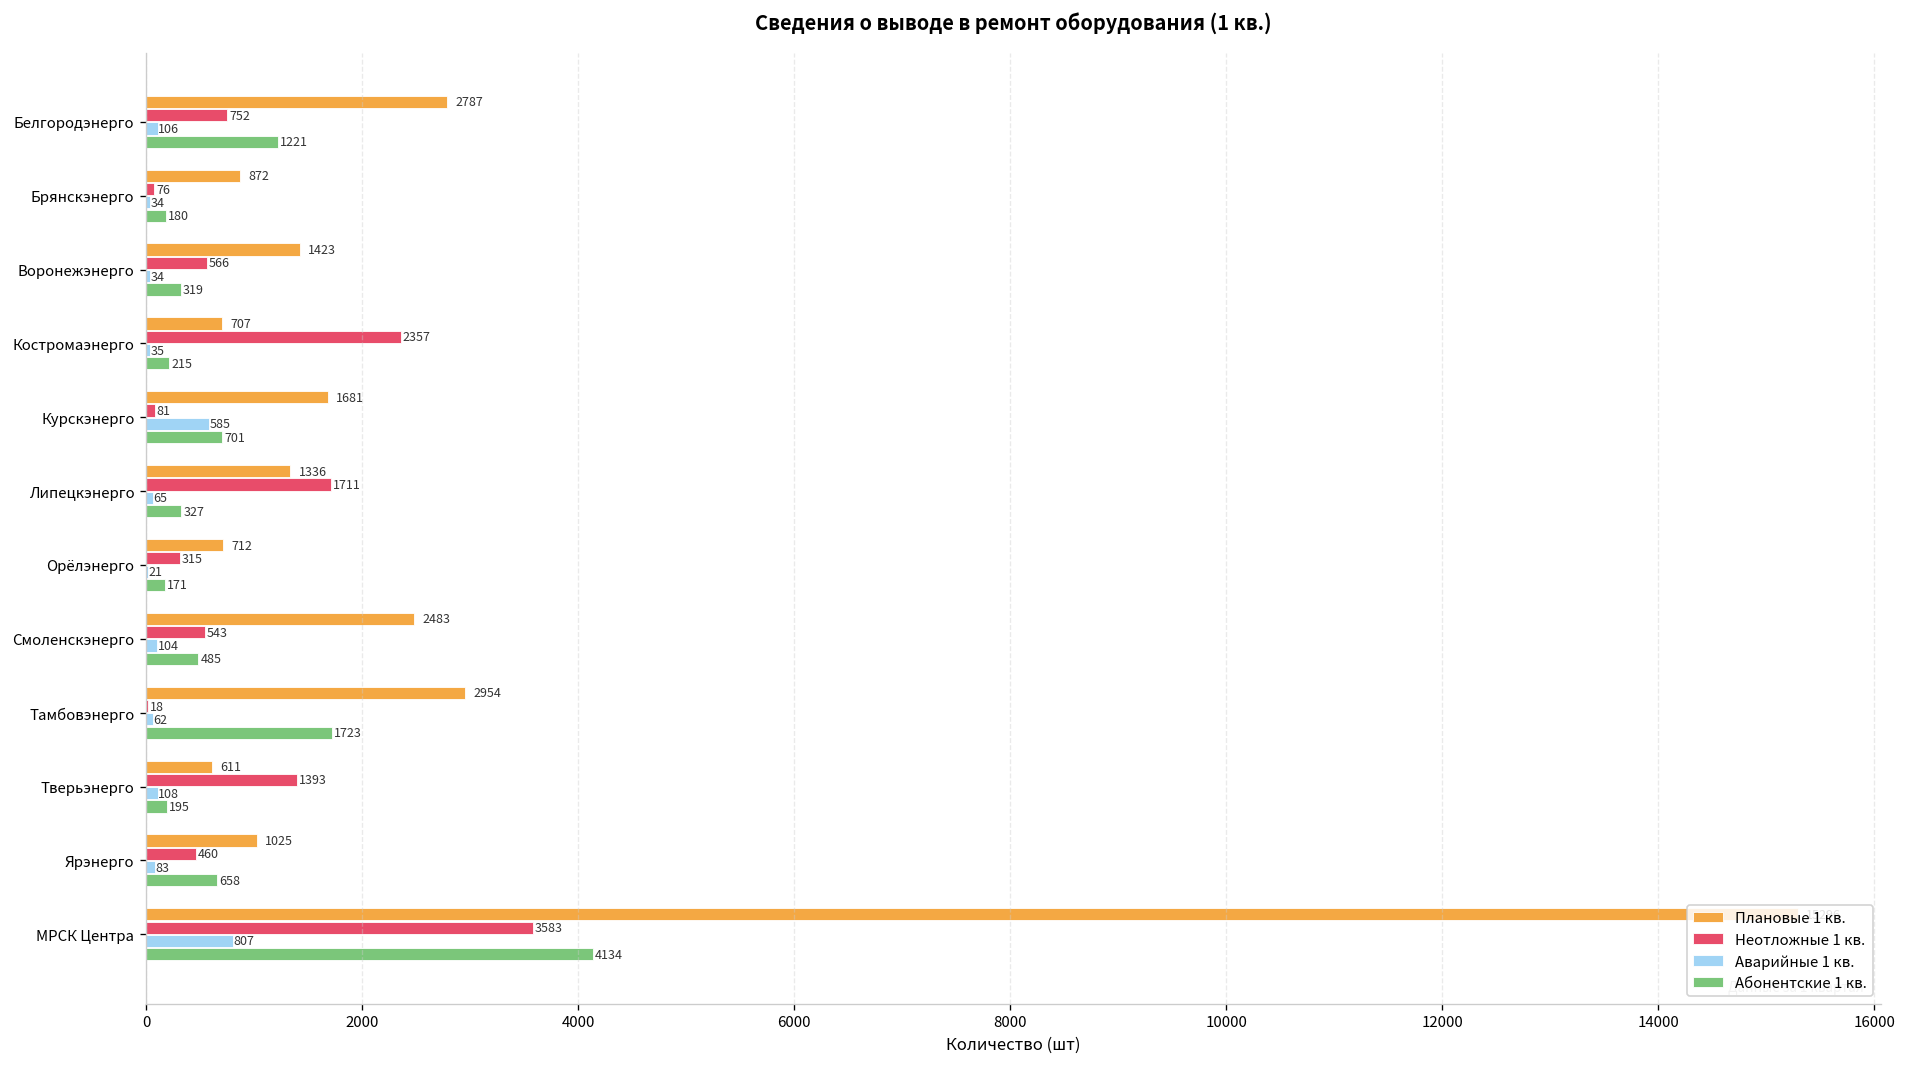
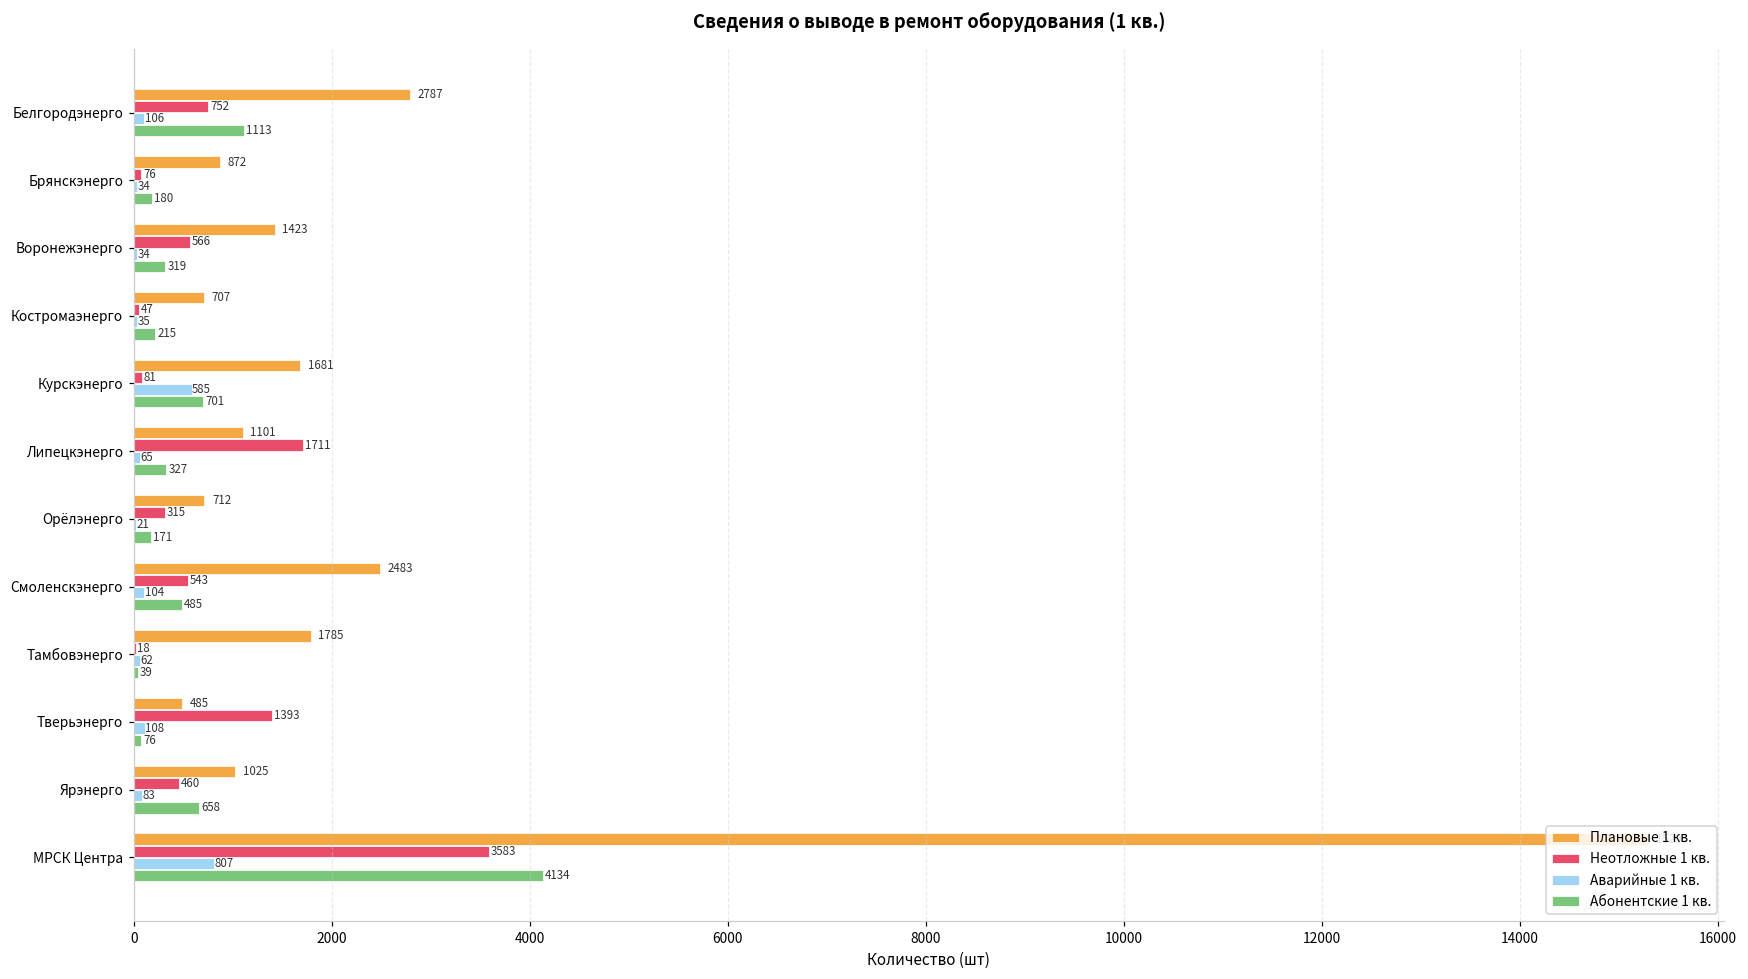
Абонентские 1 кв., Белгородэнерго: 1221 -> 1113
Неотложные 1 кв., Костромаэнерго: 2357 -> 47
Плановые 1 кв., Липецкэнерго: 1336 -> 1101
Плановые 1 кв., Тамбовэнерго: 2954 -> 1785
Абонентские 1 кв., Тамбовэнерго: 1723 -> 39
Плановые 1 кв., Тверьэнерго: 611 -> 485
Абонентские 1 кв., Тверьэнерго: 195 -> 76
